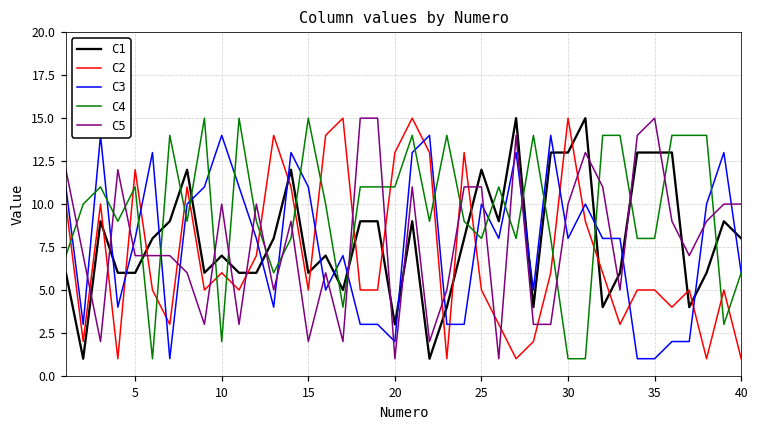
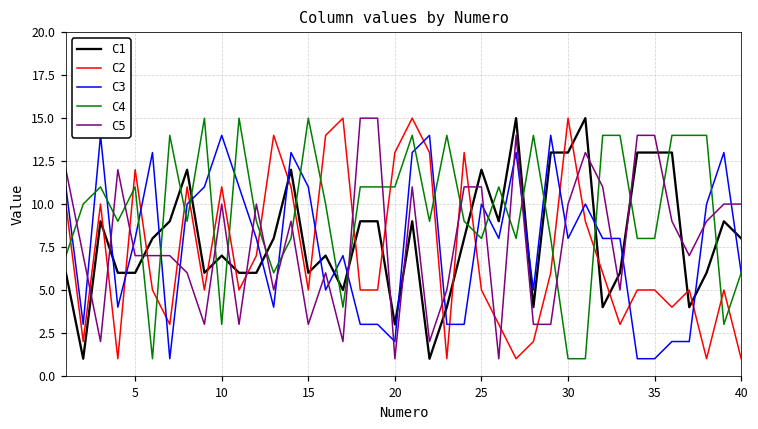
C2, 10: 6 -> 11
C4, 10: 2 -> 3
C5, 15: 2 -> 3
C5, 35: 15 -> 14
